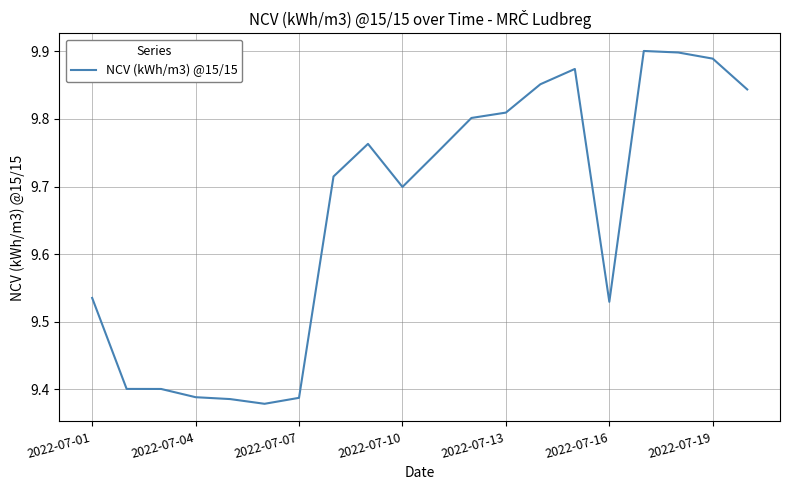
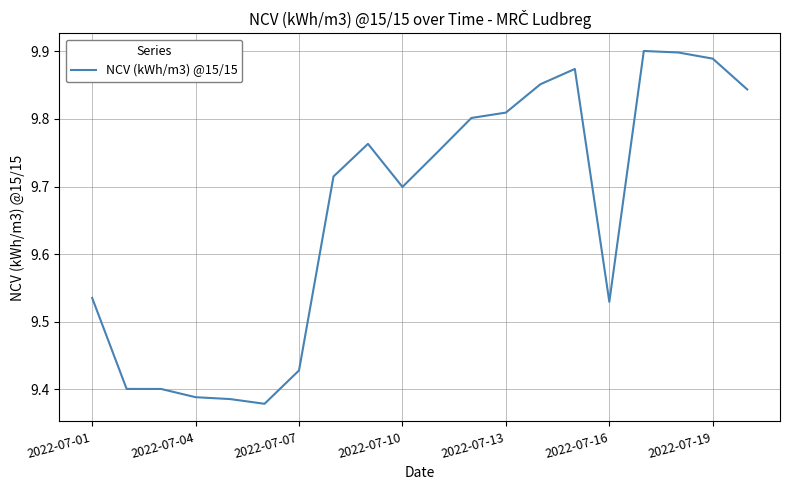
2022-07-07: 9.39 -> 9.43
